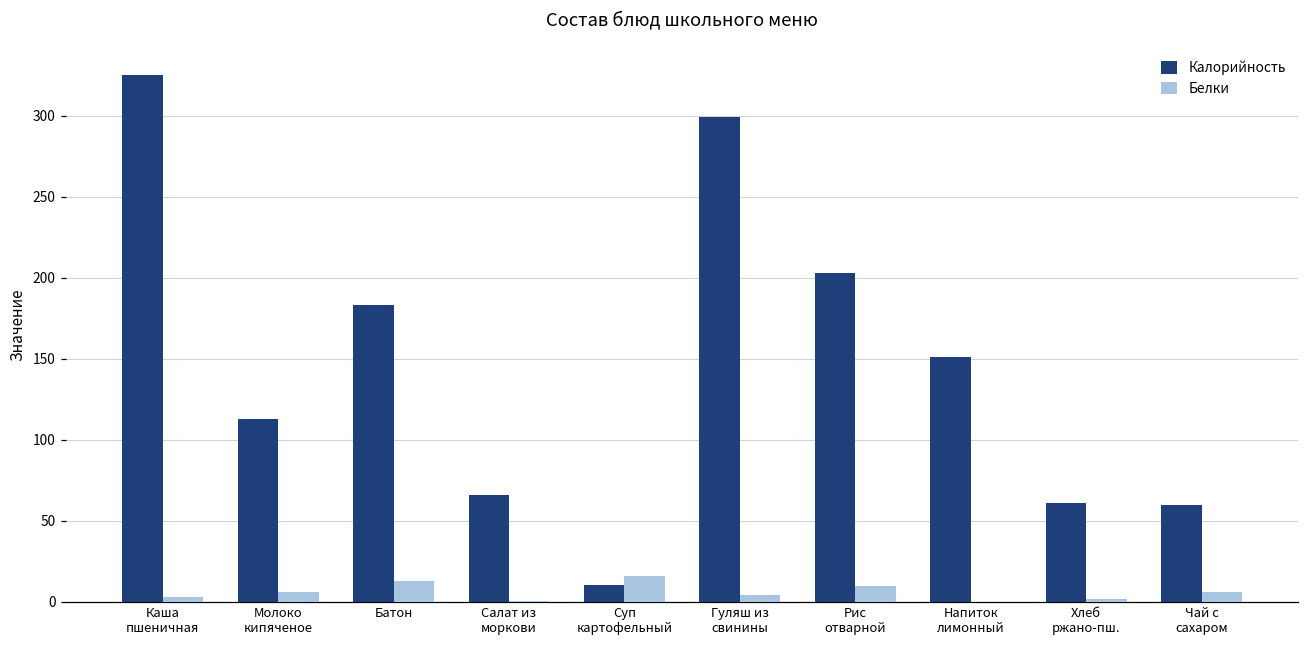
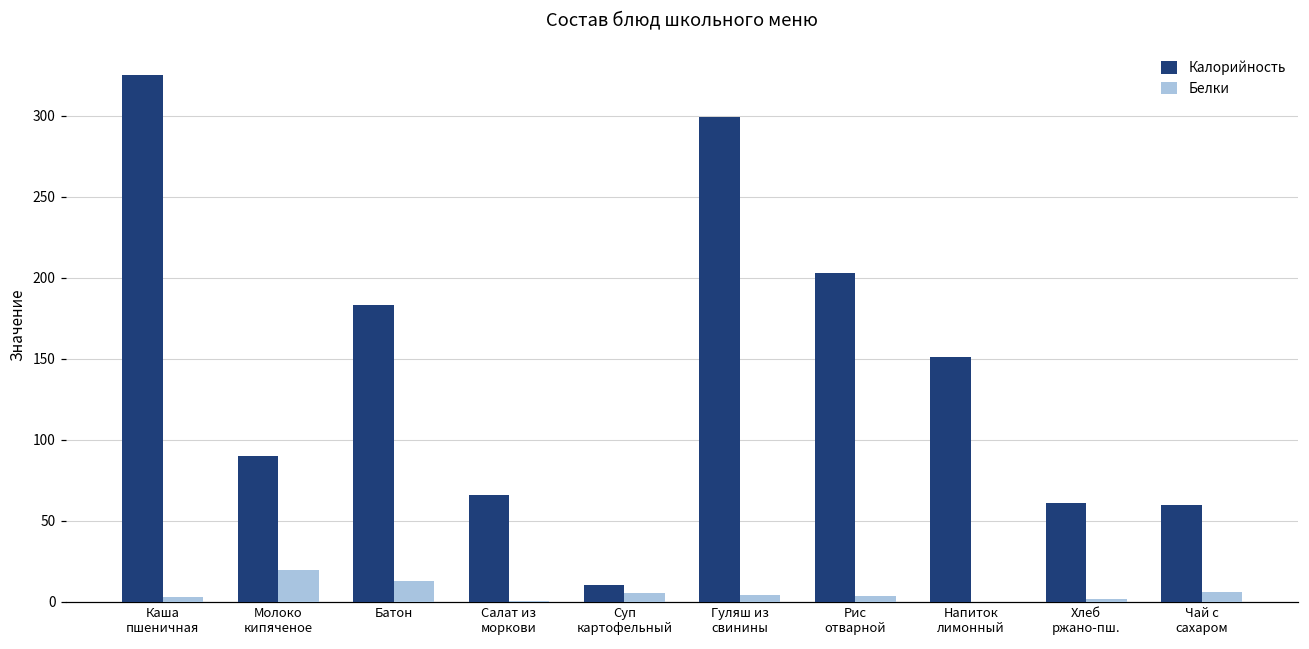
Калорийность, Молоко кипяченое: 113 -> 90
Белки, Молоко кипяченое: 6 -> 20
Белки, Суп картофельный: 16 -> 6
Белки, Рис отварной: 10 -> 4
